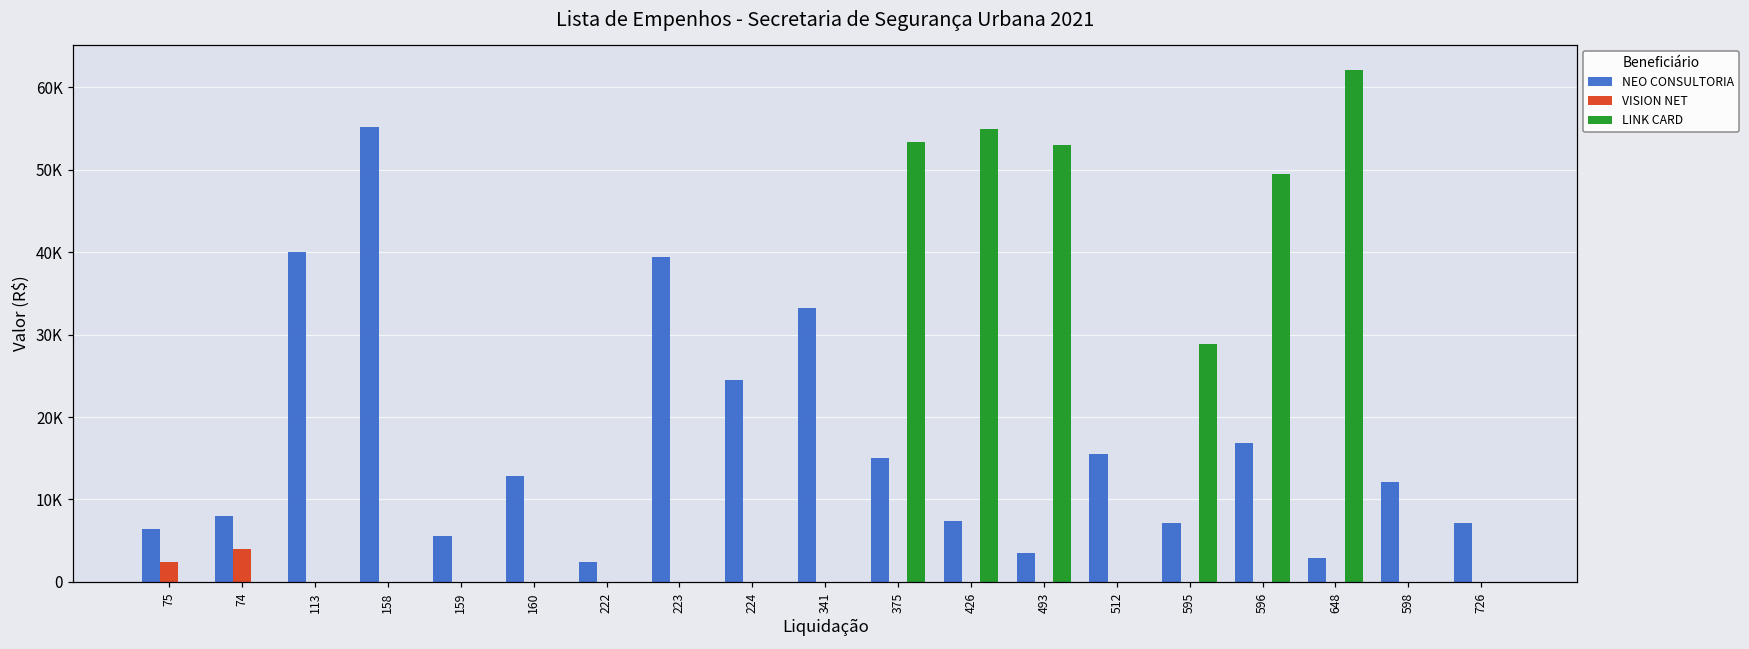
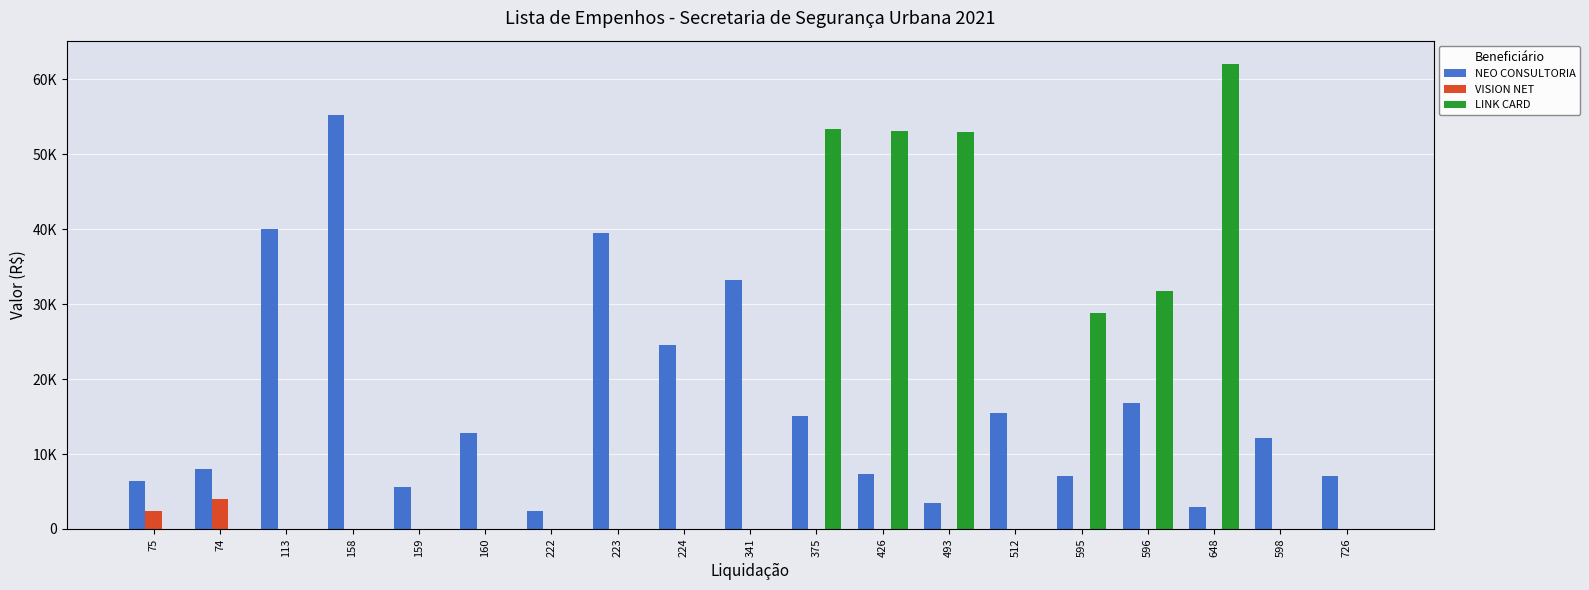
LINK CARD, 426: 55000 -> 53000
LINK CARD, 596: 49000 -> 32000
